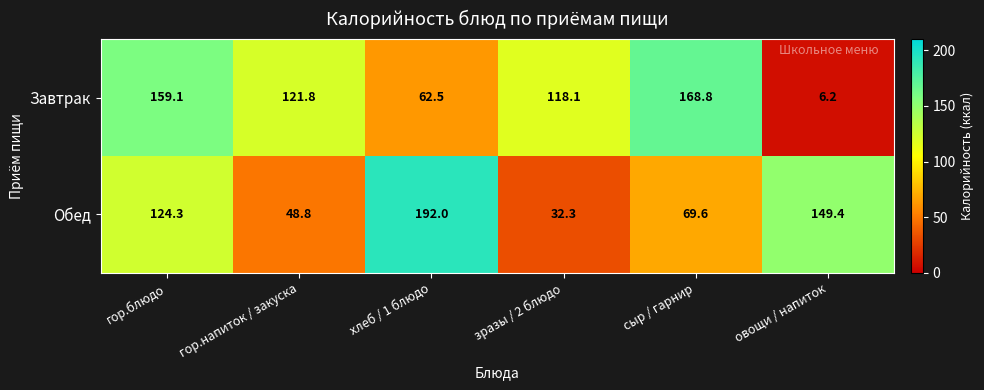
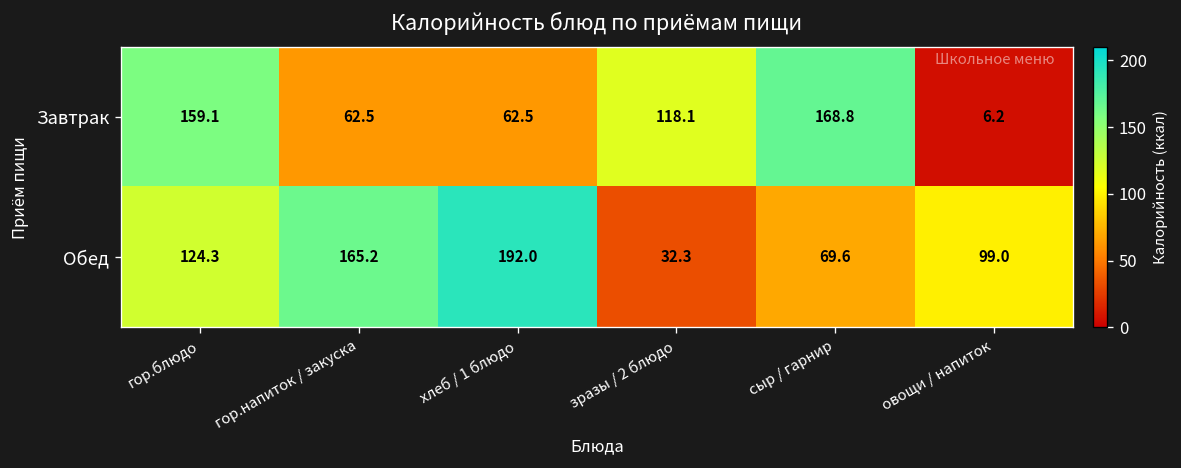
Завтрак, гор.напиток / закуска: 121.8 -> 62.5
Обед, гор.напиток / закуска: 48.8 -> 165.2
Обед, овощи / напиток: 149.4 -> 99.0
